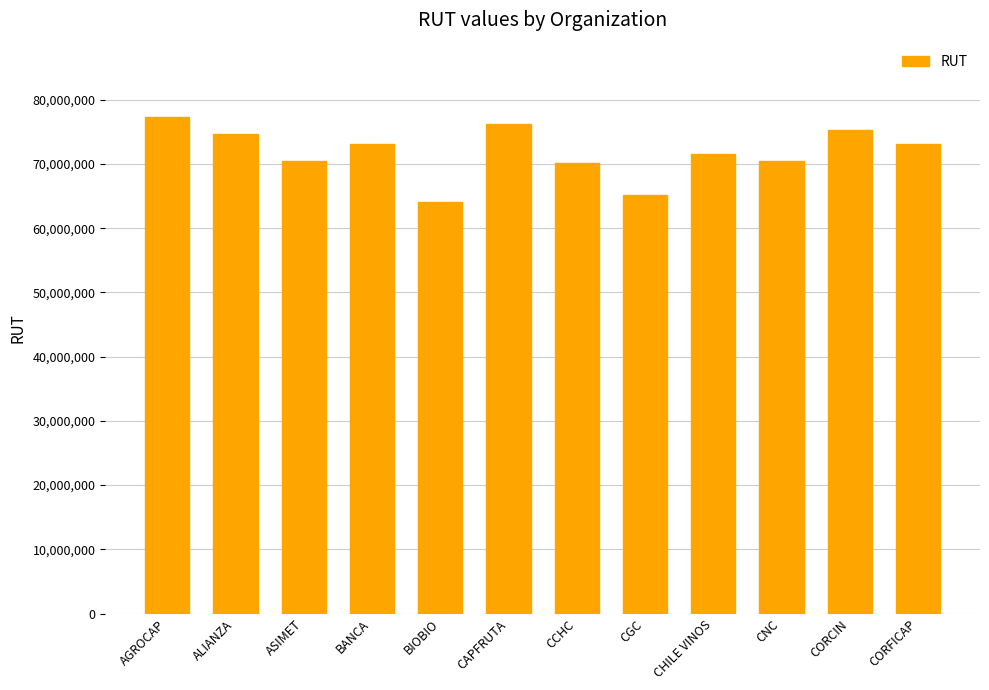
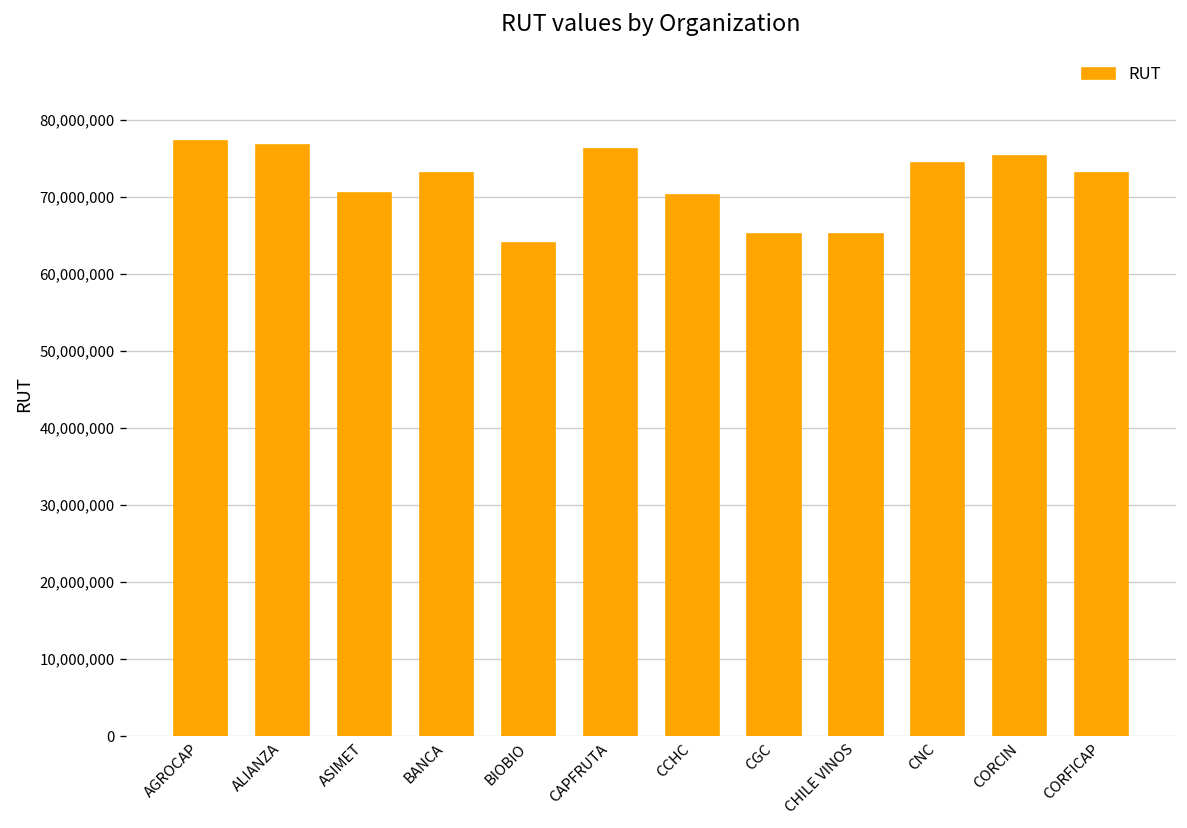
ALIANZA: 75,000,000 -> 77,000,000
CHILE VINOS: 72,000,000 -> 65,000,000
CNC: 71,000,000 -> 74,000,000
